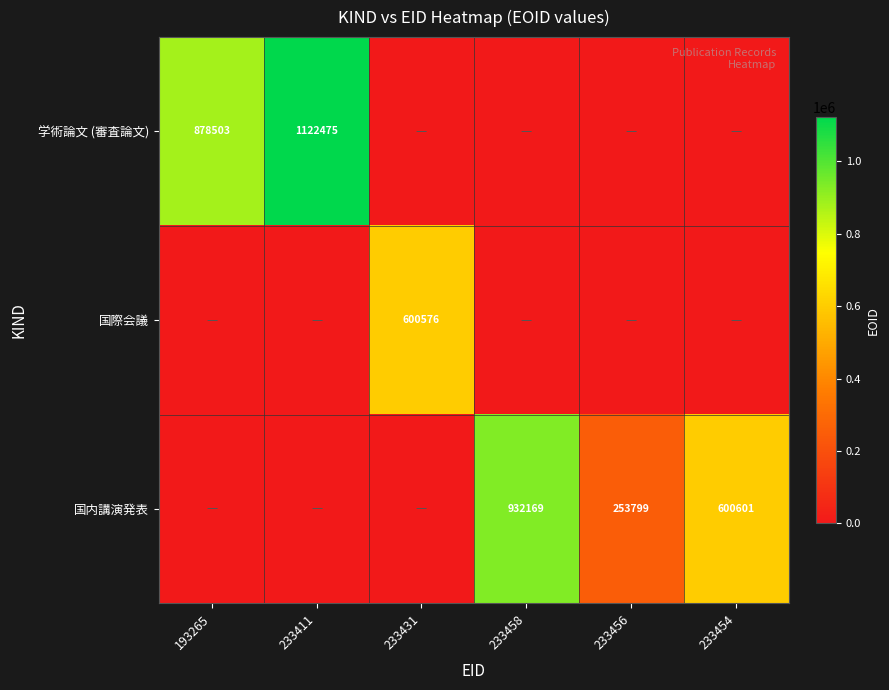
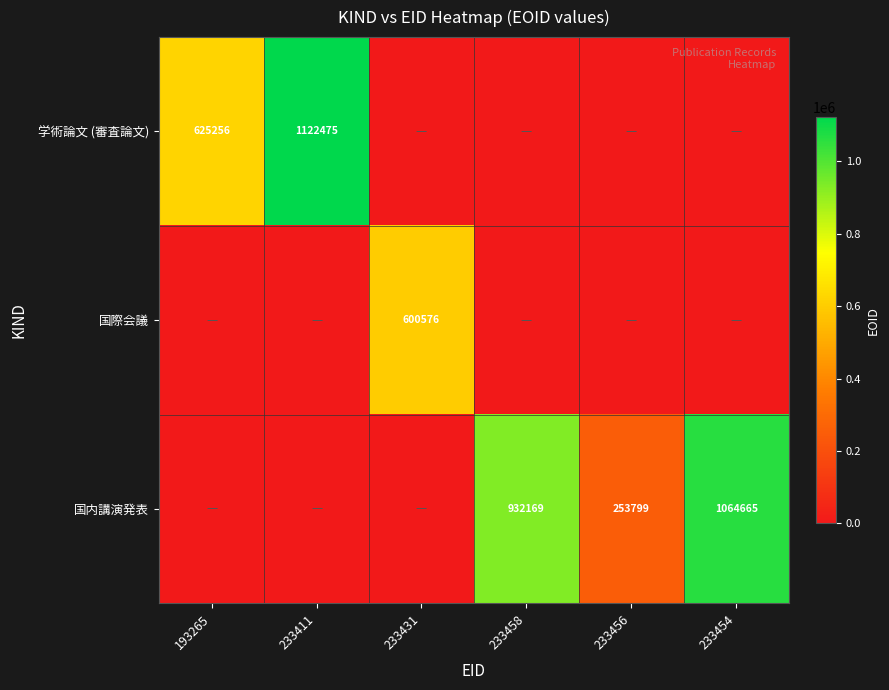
学術論文 (審査論文), 193265: 878503 -> 625256
国内講演発表, 233454: 600601 -> 1064665
